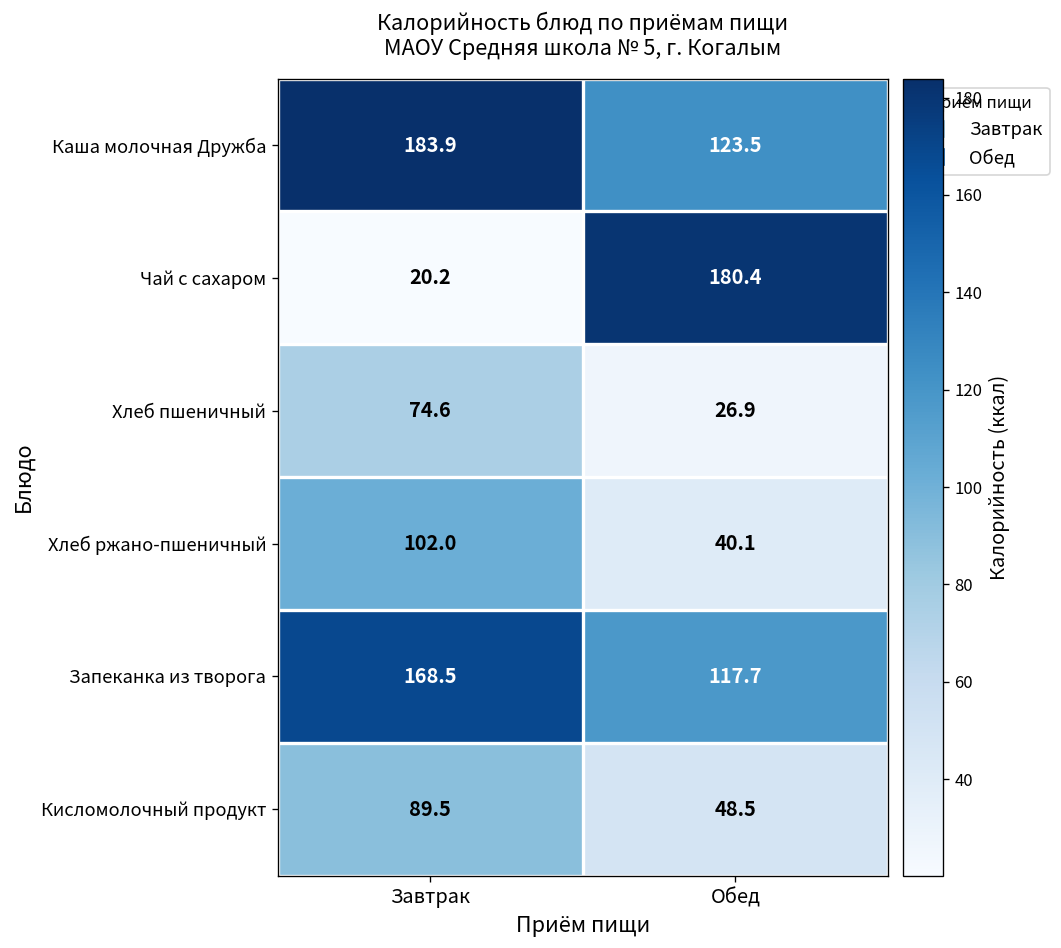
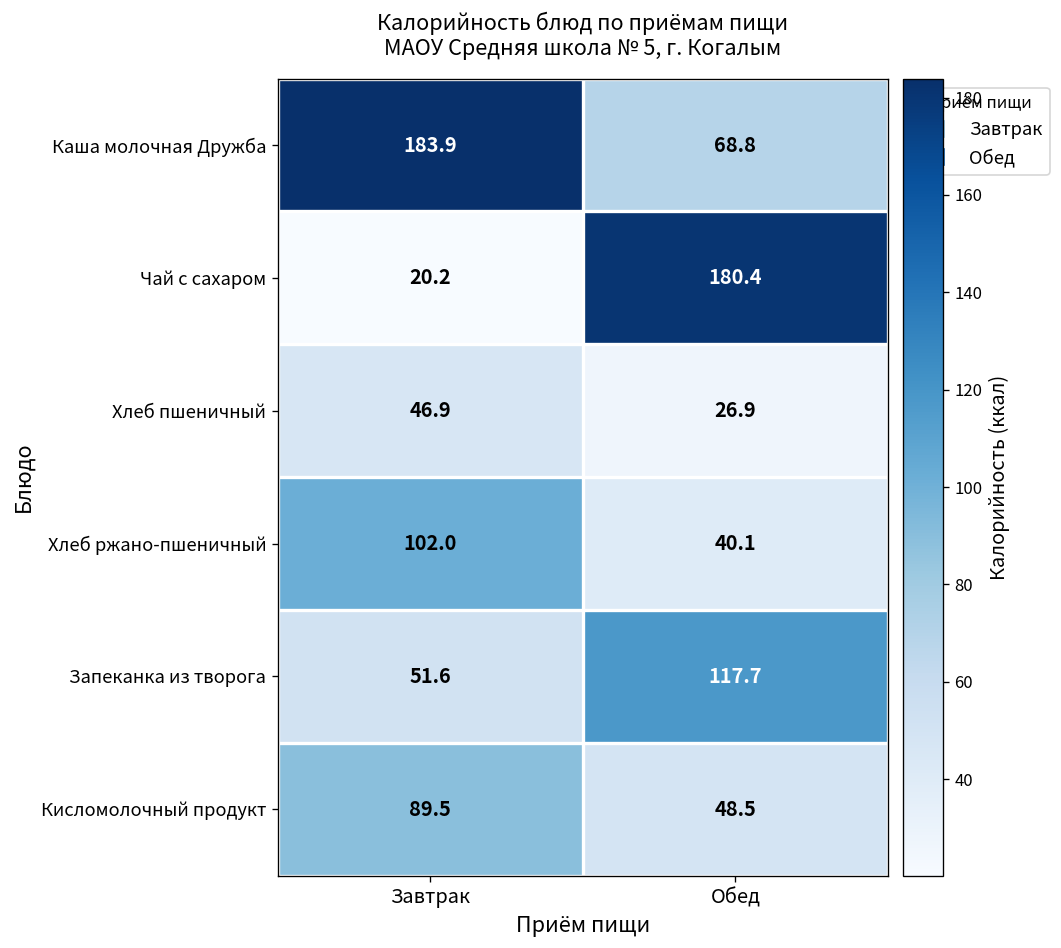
Каша молочная Дружба, Обед: 123.5 -> 68.8
Хлеб пшеничный, Завтрак: 74.6 -> 46.9
Запеканка из творога, Завтрак: 168.5 -> 51.6
